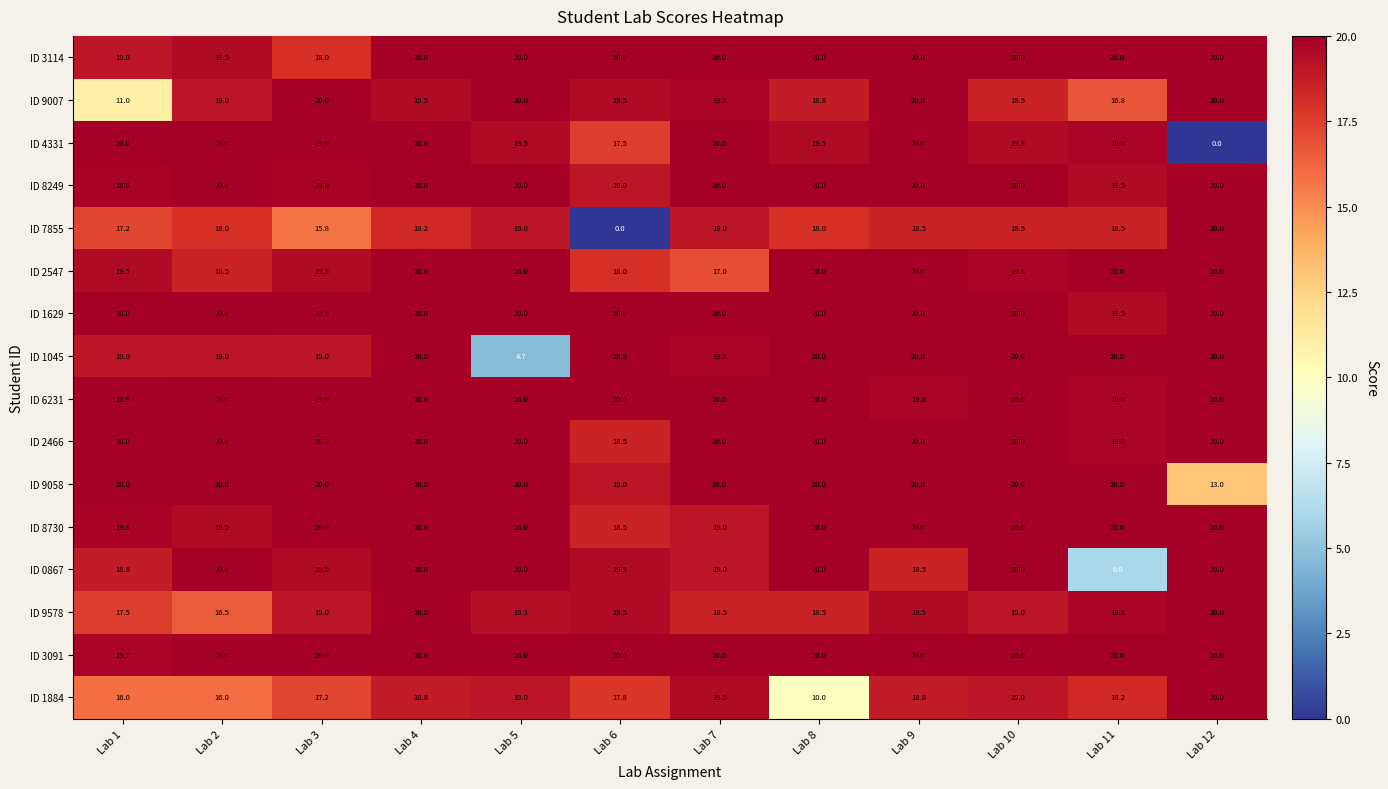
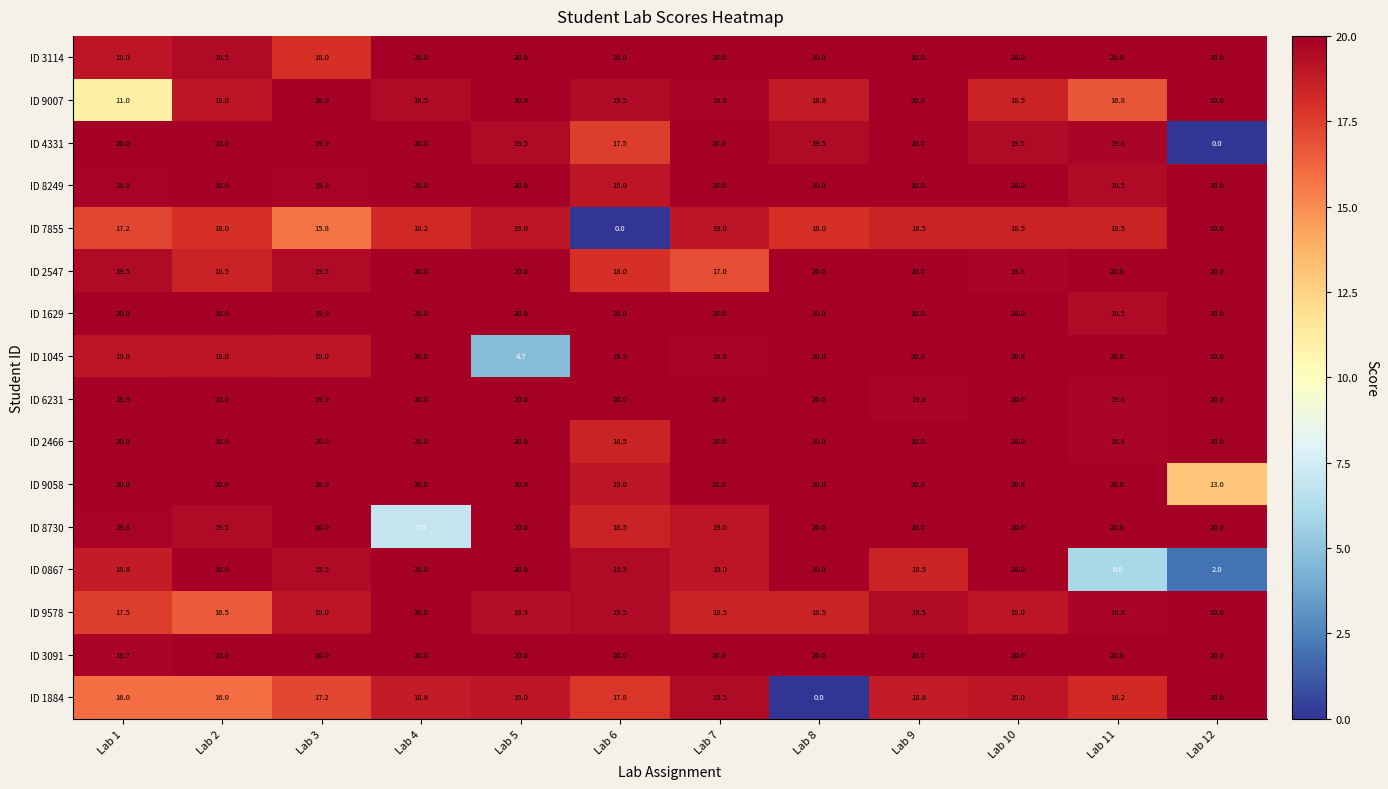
ID 8730, Lab 4: 20.0 -> 7.0
ID 0867, Lab 12: 20.0 -> 2.0
ID 1884, Lab 8: 10.0 -> 0.0
